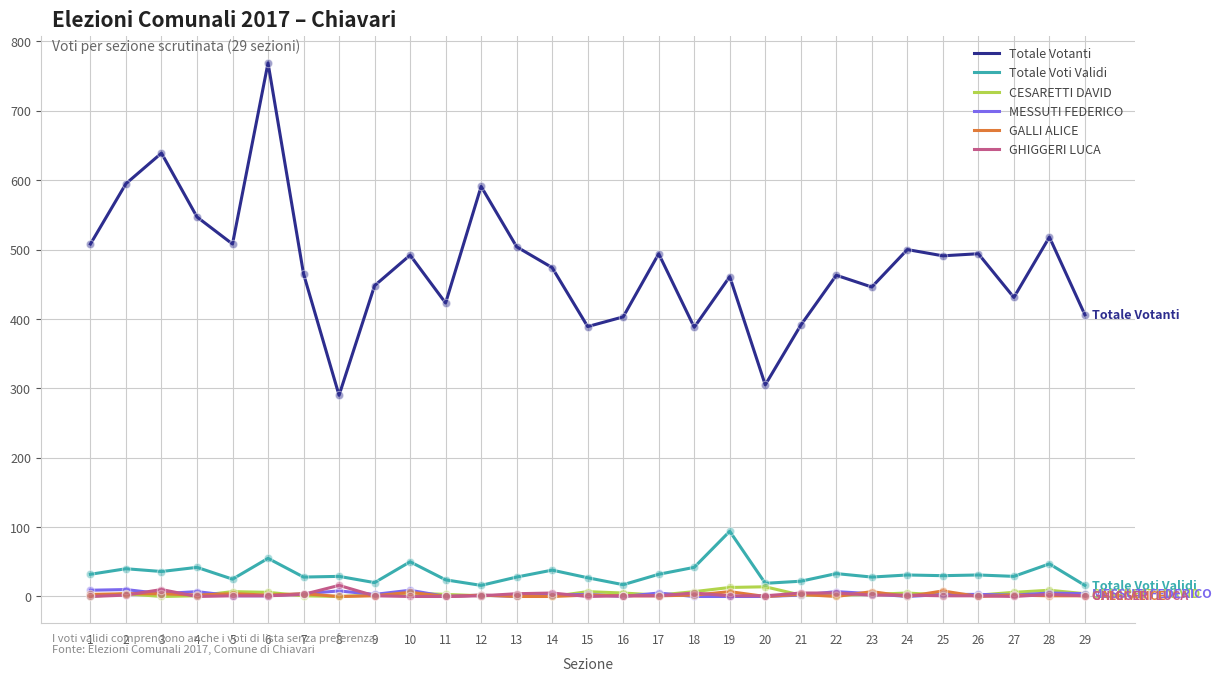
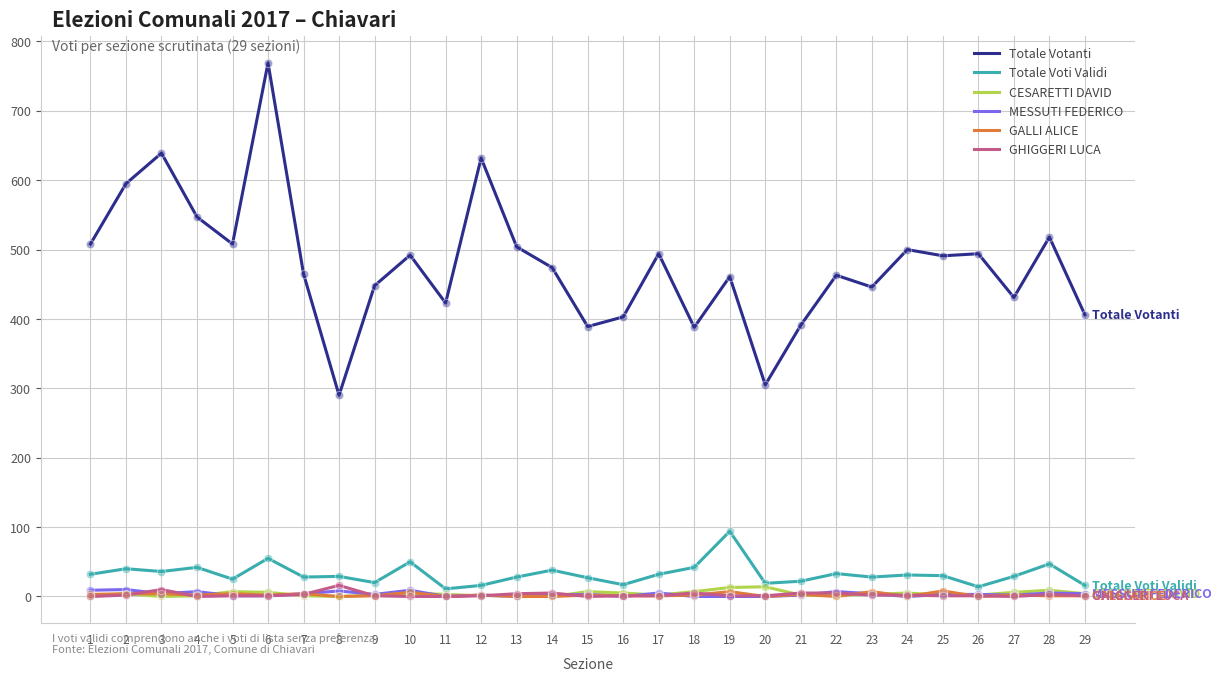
Totale Voti Validi, 11: 20 -> 10
Totale Votanti, 12: 590 -> 630
Totale Voti Validi, 26: 30 -> 10
